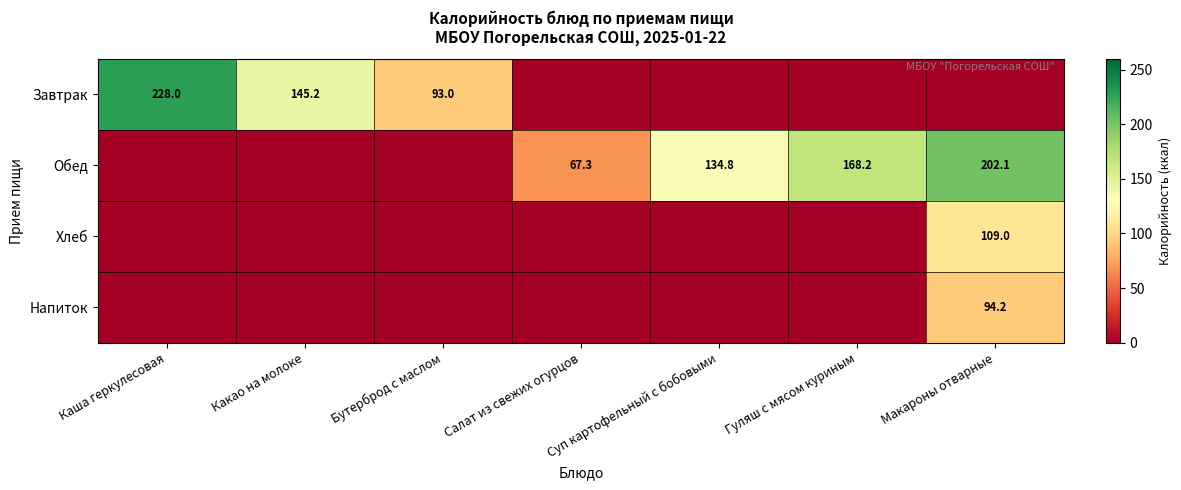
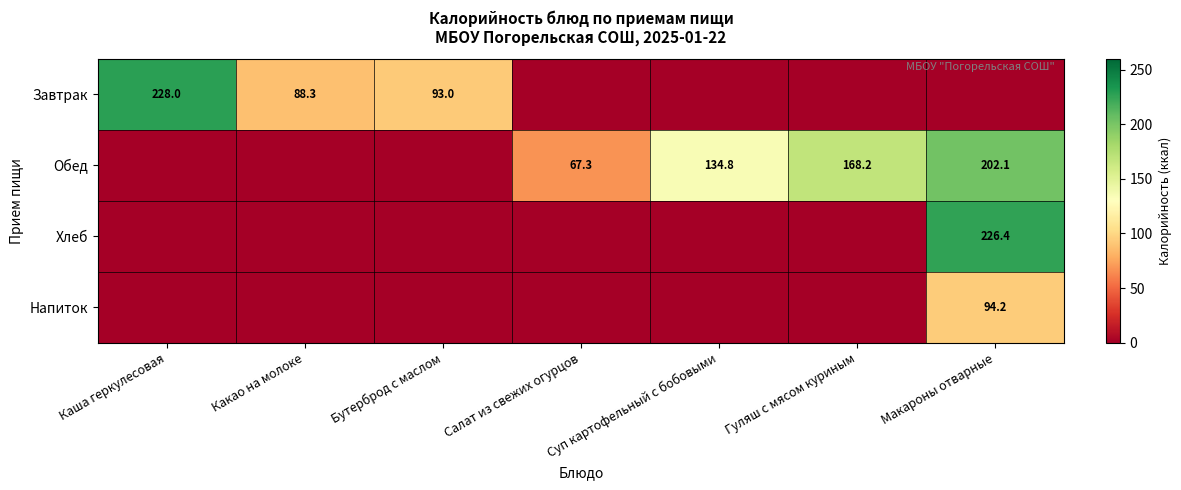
Завтрак, Какао на молоке: 145.2 -> 88.3
Хлеб, Макароны отварные: 109.0 -> 226.4
